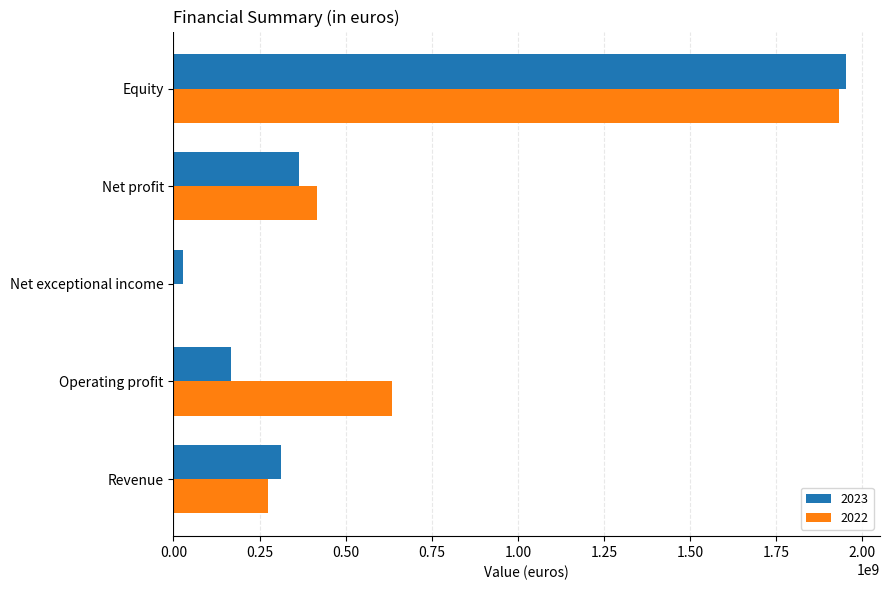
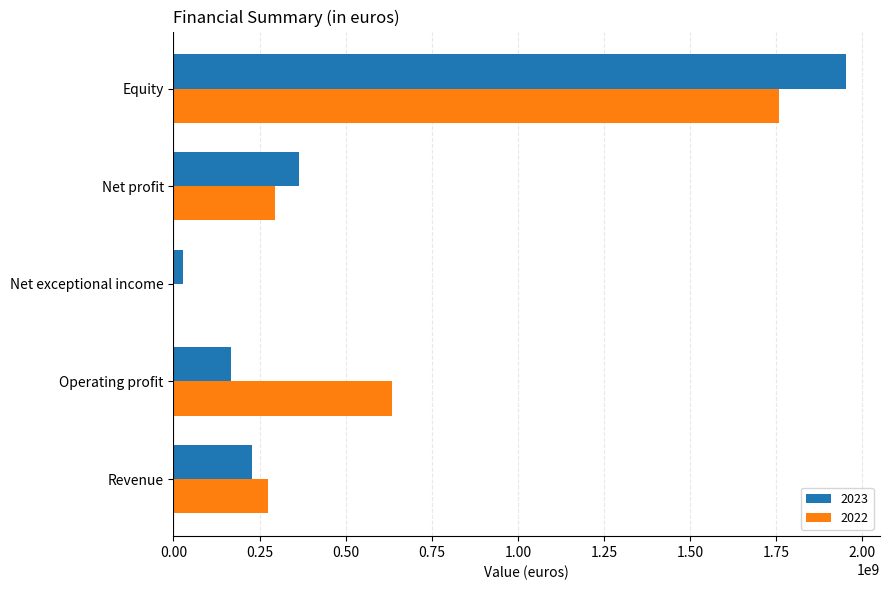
2022, Equity: 1930000000 -> 1760000000
2022, Net profit: 420000000 -> 300000000
2023, Revenue: 310000000 -> 230000000
